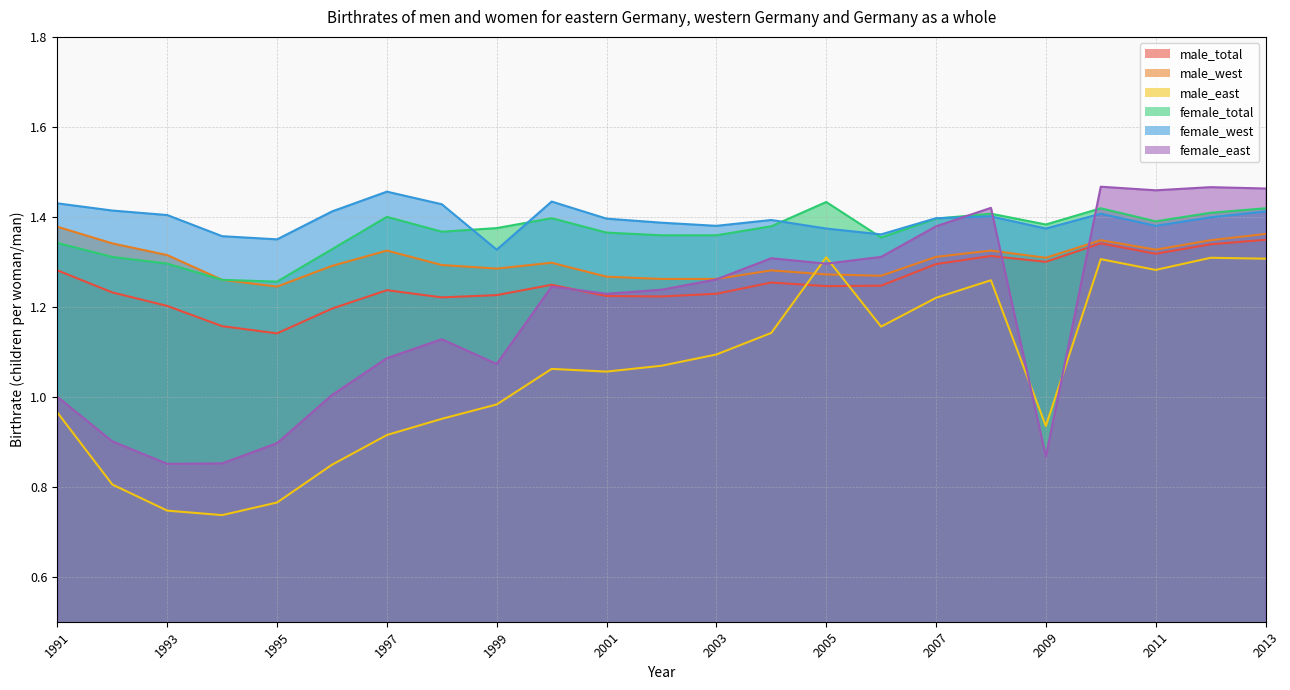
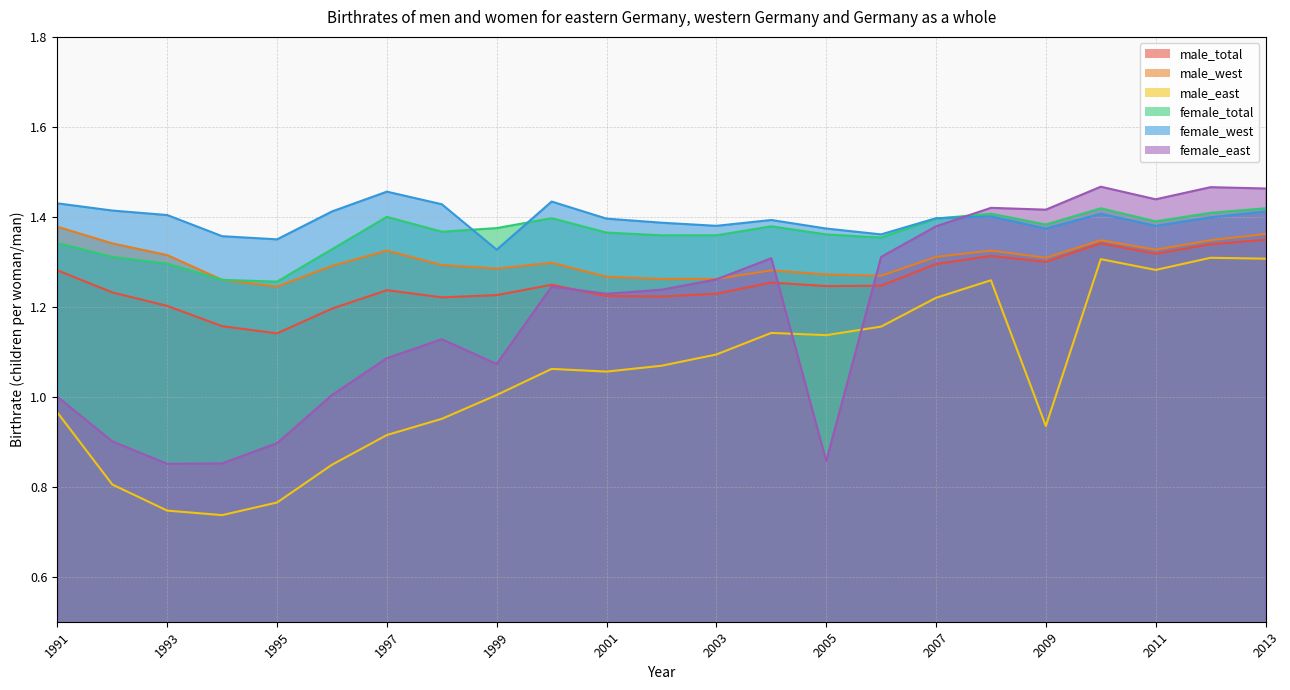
male_east, 1999: 0.98 -> 1.00
male_east, 2005: 1.31 -> 1.14
female_total, 2005: 1.43 -> 1.36
female_east, 2005: 1.30 -> 0.86
female_east, 2009: 0.87 -> 1.42
female_east, 2011: 1.46 -> 1.44
